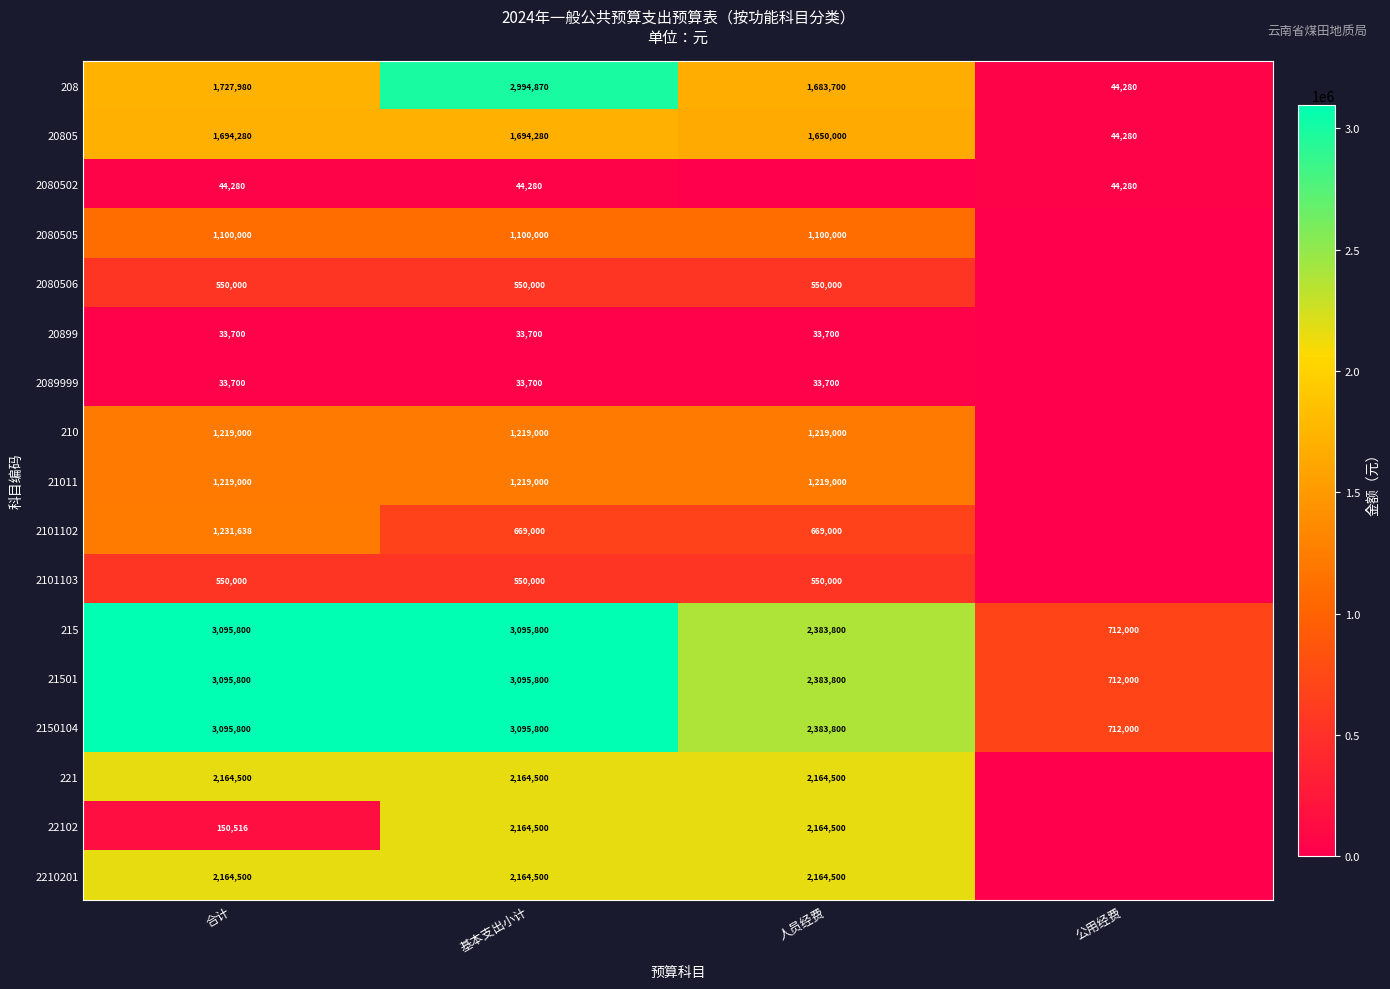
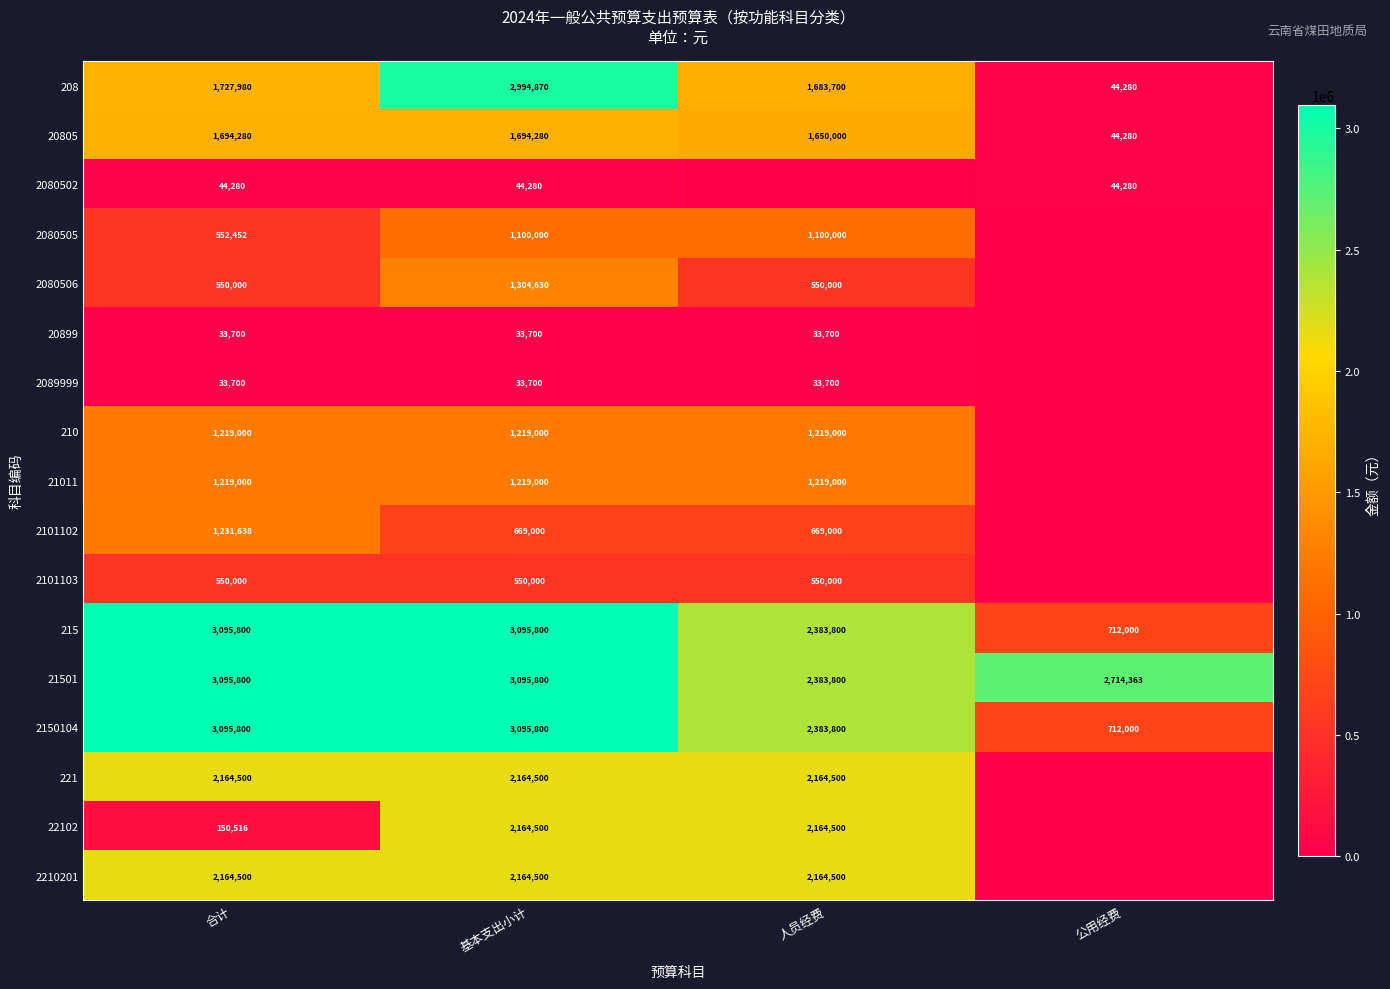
2080505, 合计: 1,100,000 -> 552,452
2080506, 基本支出小计: 550,000 -> 1,304,630
21501, 公用经费: 712,000 -> 2,714,363
